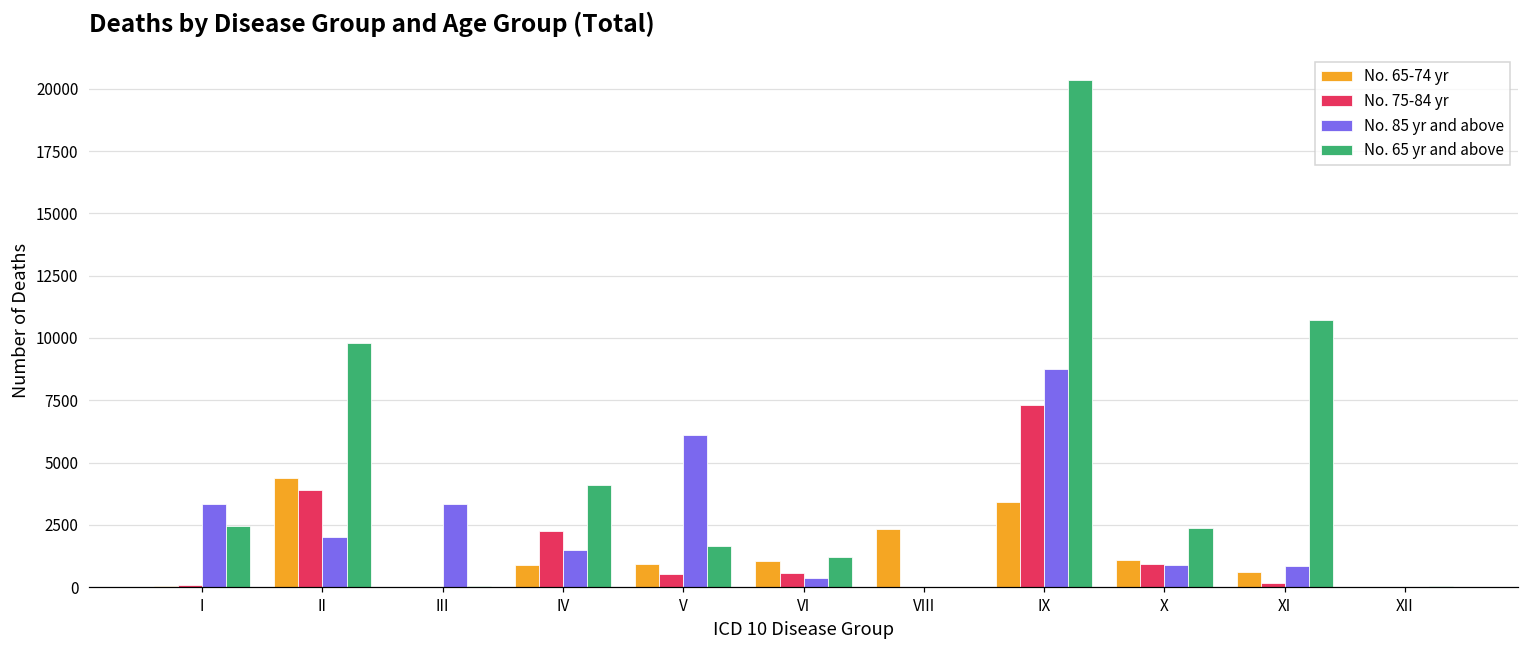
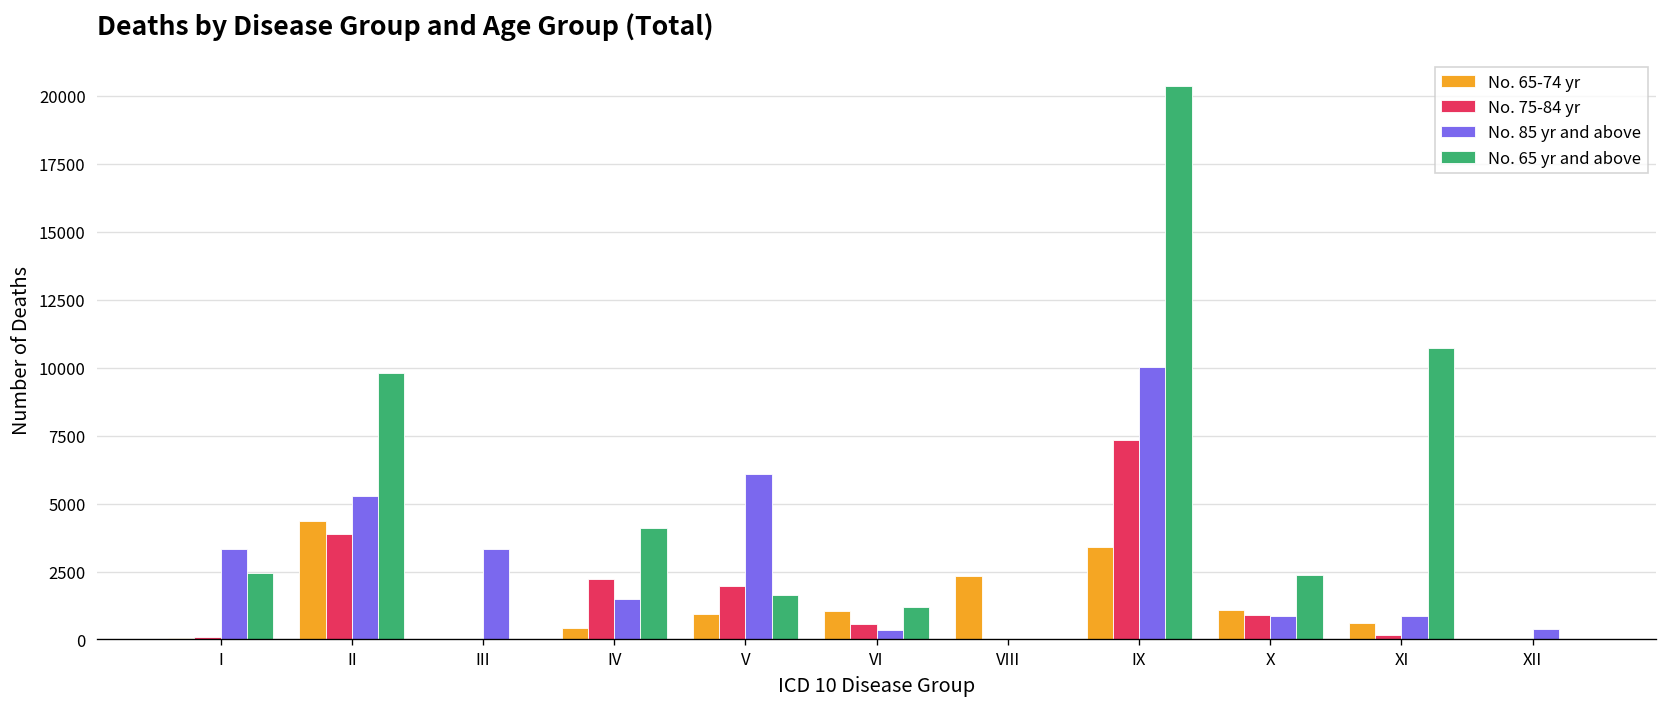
No. 85 yr and above, II: 2000 -> 5300
No. 65-74 yr, IV: 900 -> 400
No. 75-84 yr, V: 500 -> 2000
No. 85 yr and above, IX: 8800 -> 10000
No. 85 yr and above, XII: 0 -> 400
